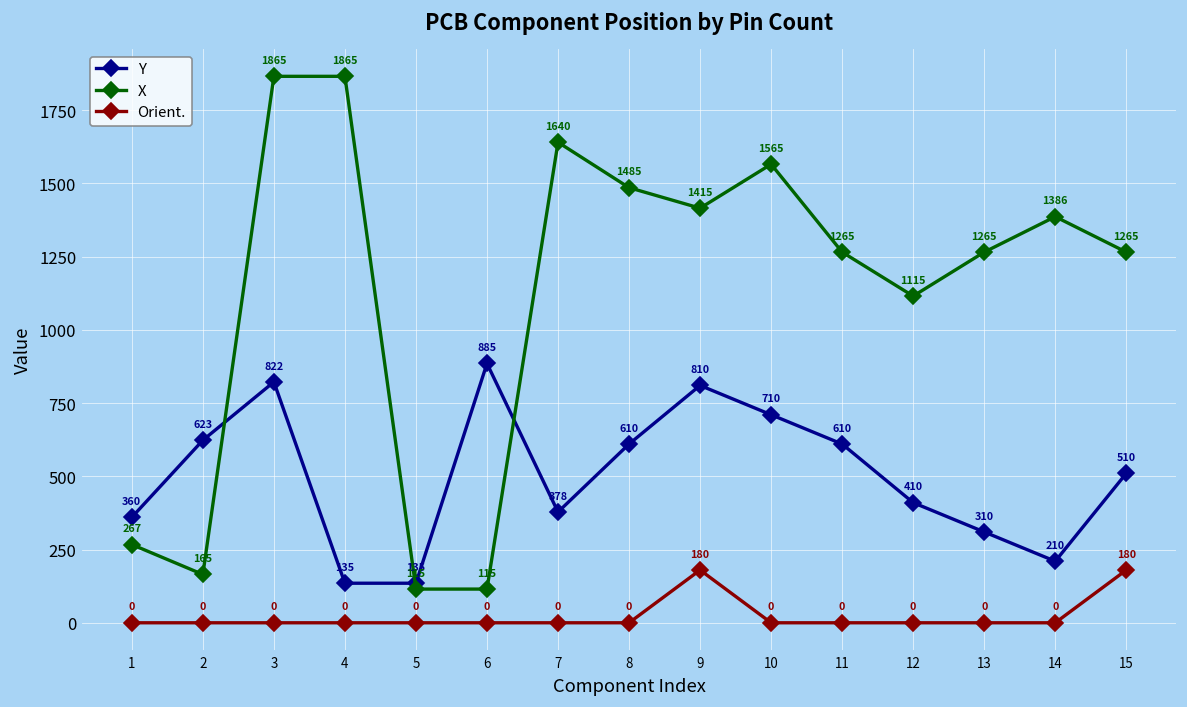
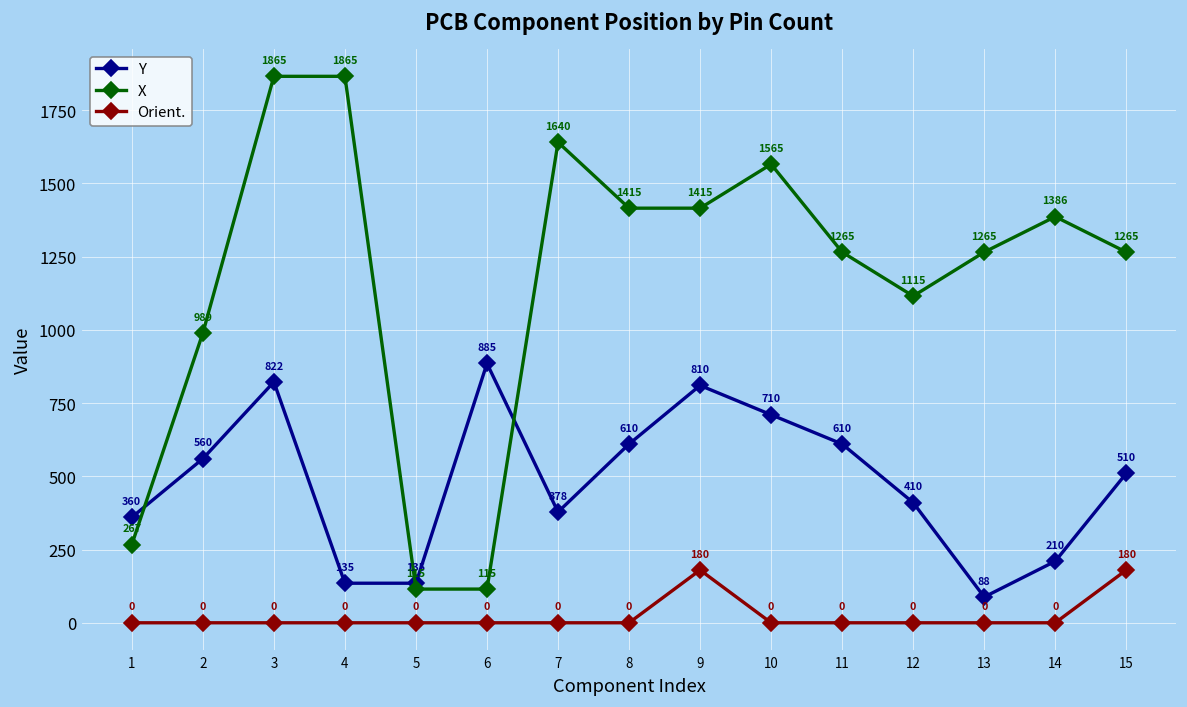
Y, 2: 623 -> 560
X, 2: 165 -> 989
X, 8: 1485 -> 1415
Y, 13: 310 -> 88
